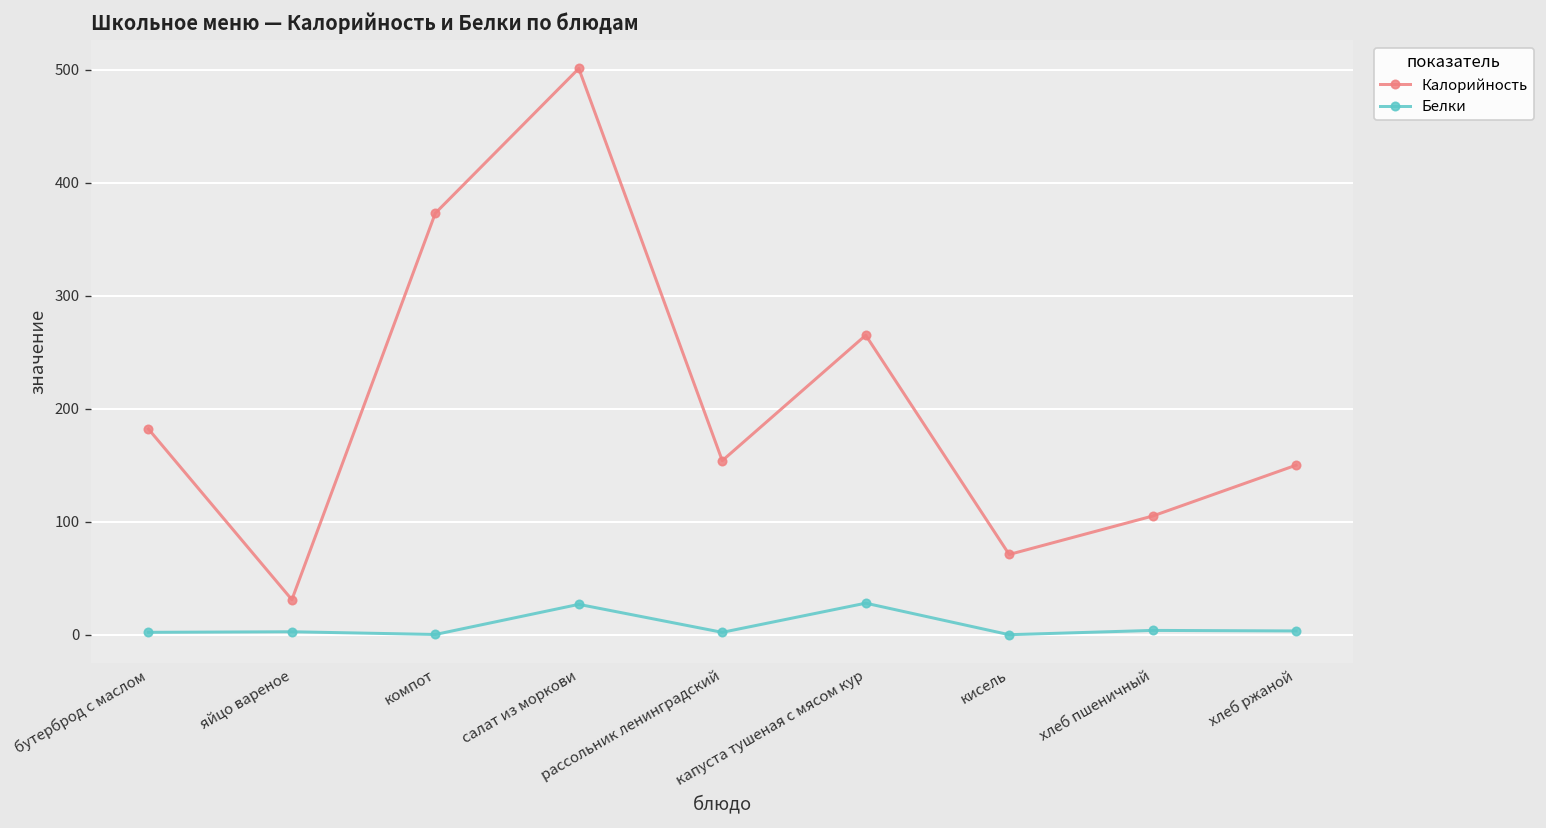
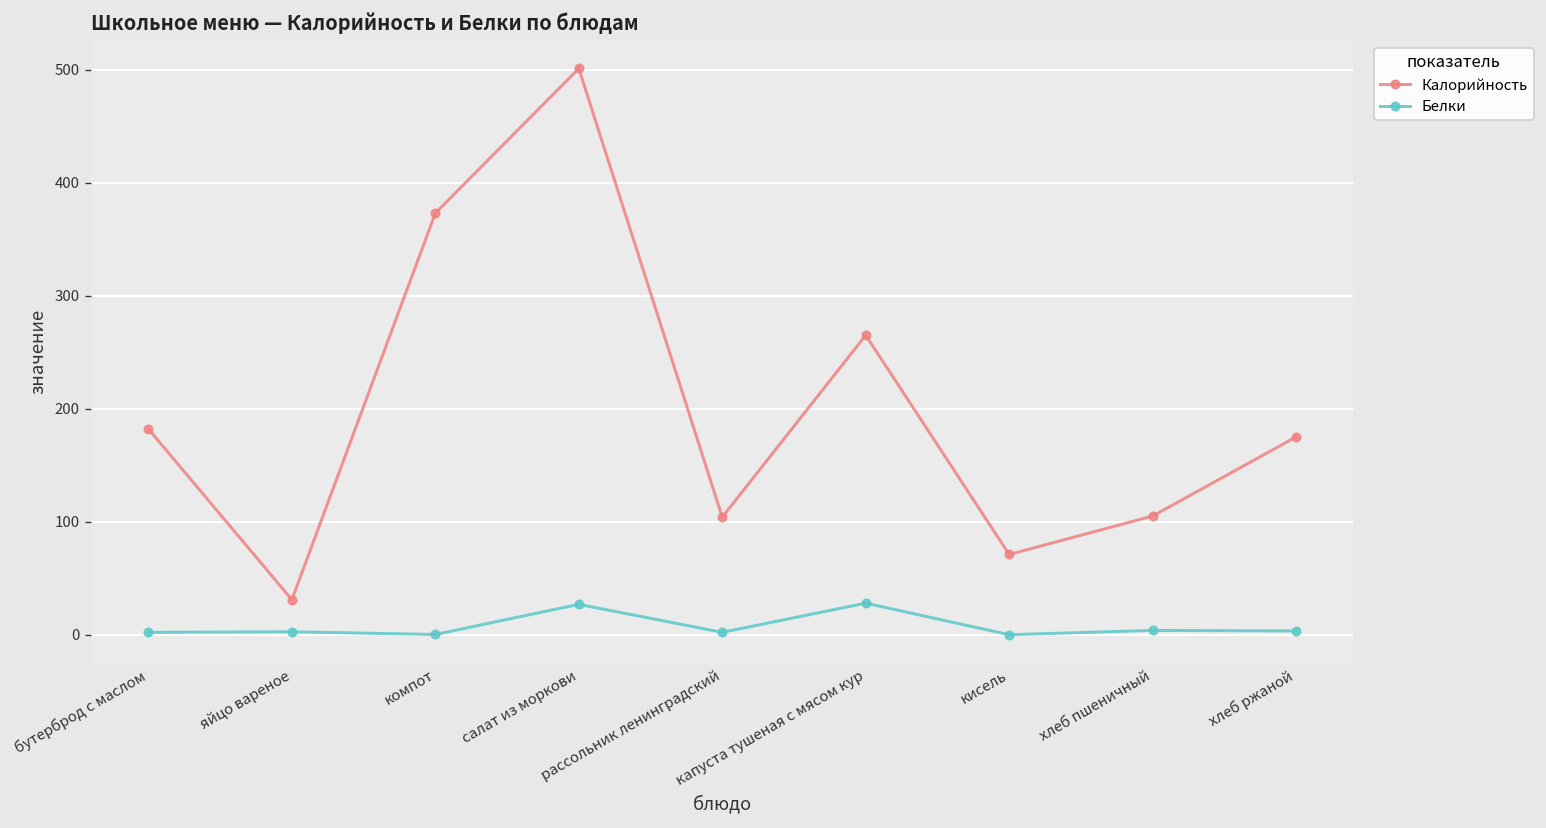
Калорийность, рассольник ленинградский: 150 -> 100
Калорийность, хлеб ржаной: 150 -> 180
